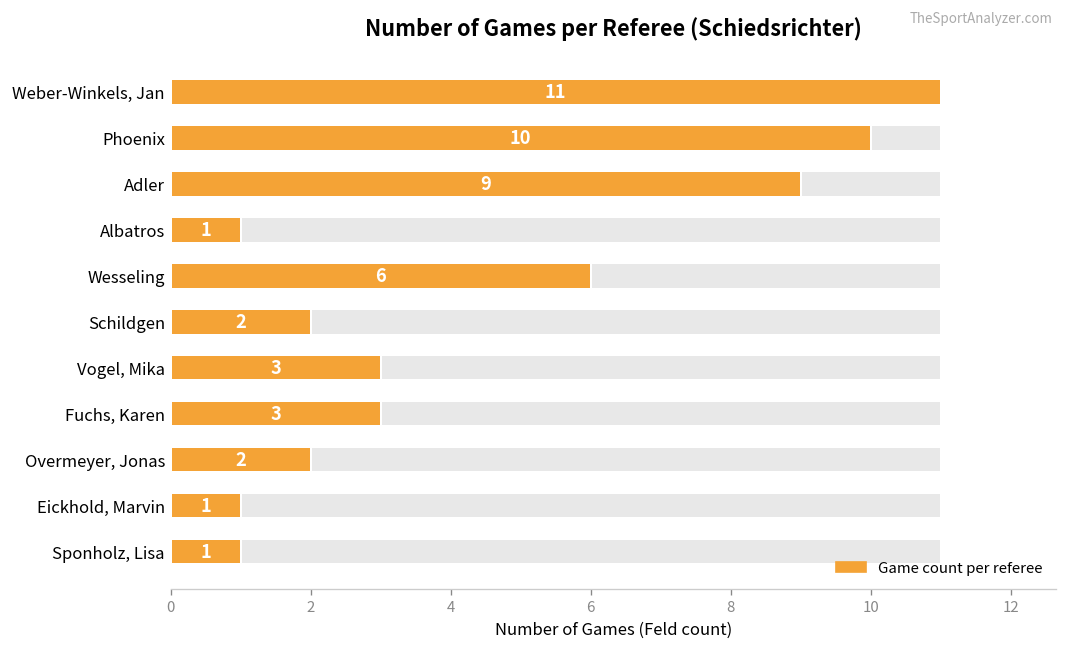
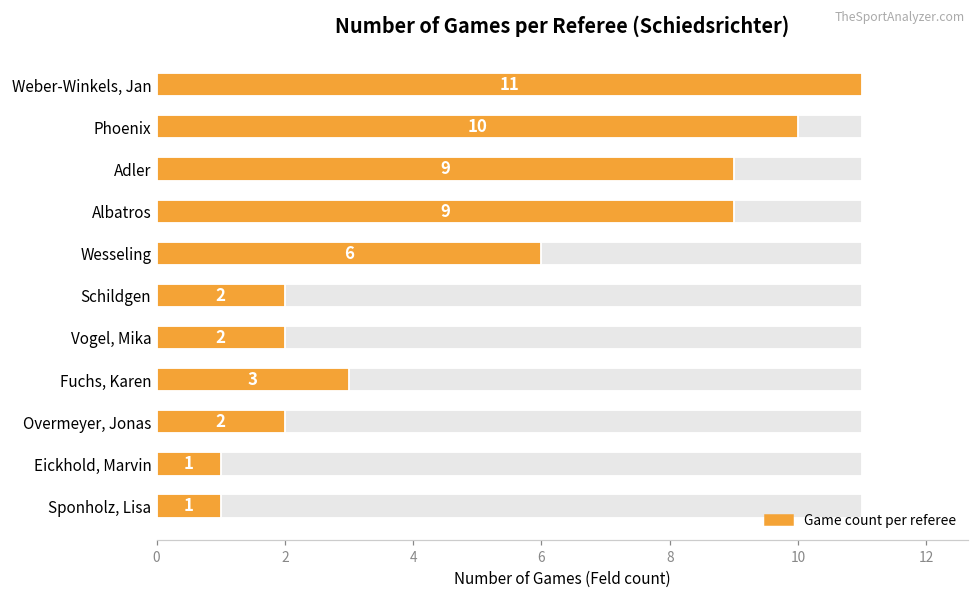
Game count per referee, Albatros: 1 -> 9
Game count per referee, Vogel, Mika: 3 -> 2
